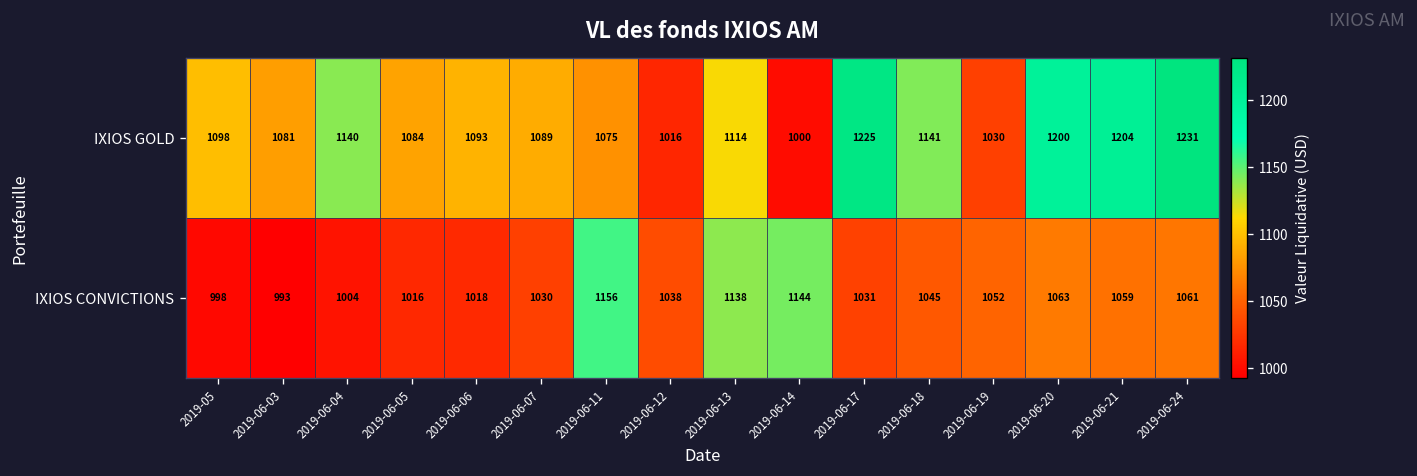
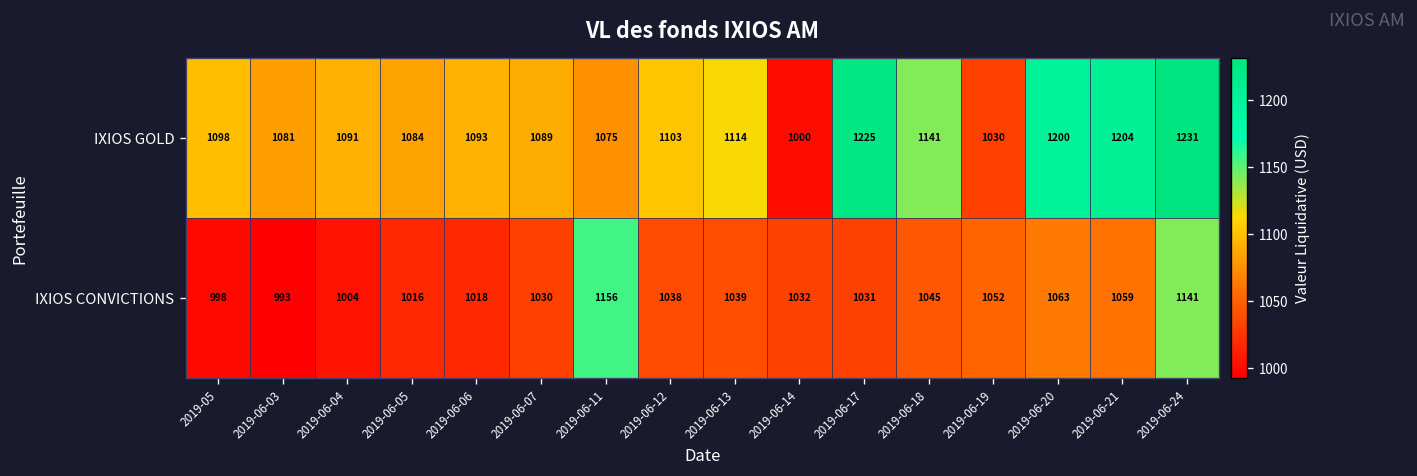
IXIOS GOLD, 2019-06-04: 1140 -> 1091
IXIOS GOLD, 2019-06-12: 1016 -> 1103
IXIOS CONVICTIONS, 2019-06-13: 1138 -> 1039
IXIOS CONVICTIONS, 2019-06-14: 1144 -> 1032
IXIOS CONVICTIONS, 2019-06-24: 1061 -> 1141
